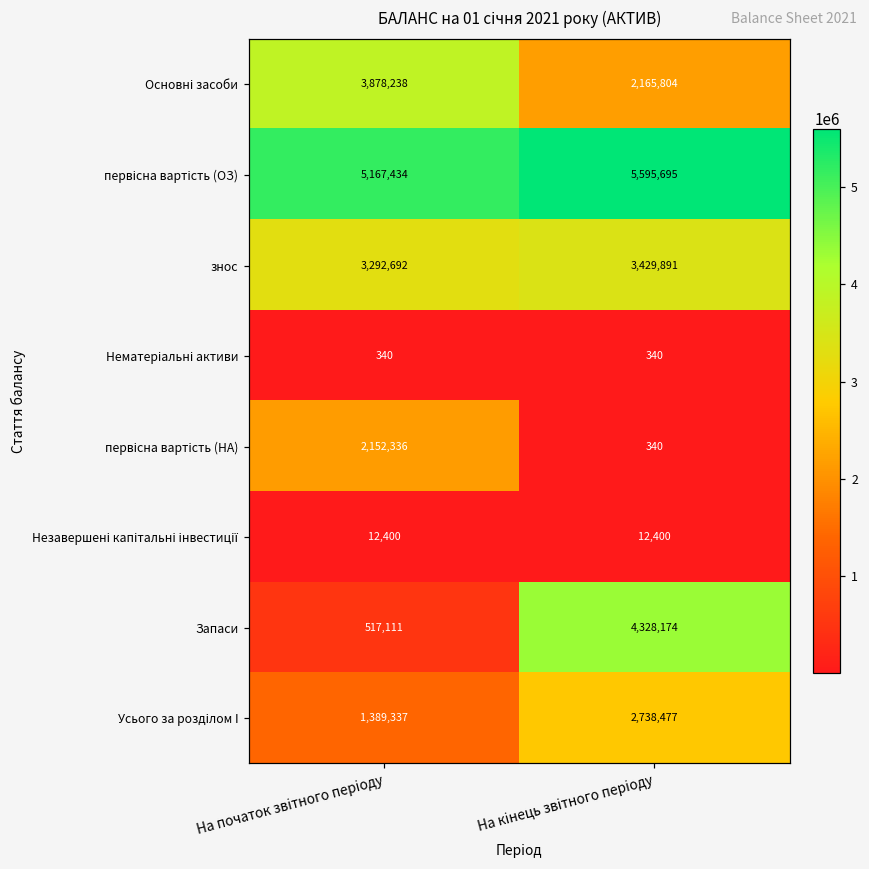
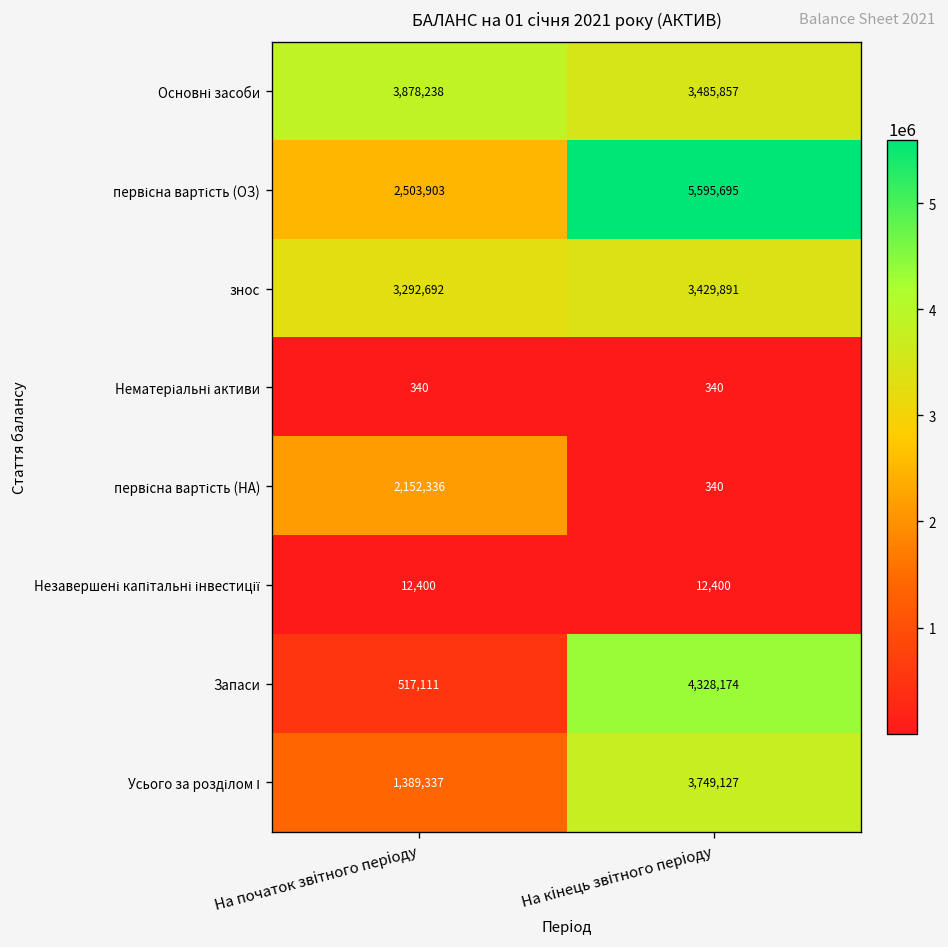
Основні засоби, На кінець звітного періоду: 2,165,804 -> 3,485,857
первісна вартість (ОЗ), На початок звітного періоду: 5,167,434 -> 2,503,903
Усього за розділом І, На кінець звітного періоду: 2,738,477 -> 3,749,127
